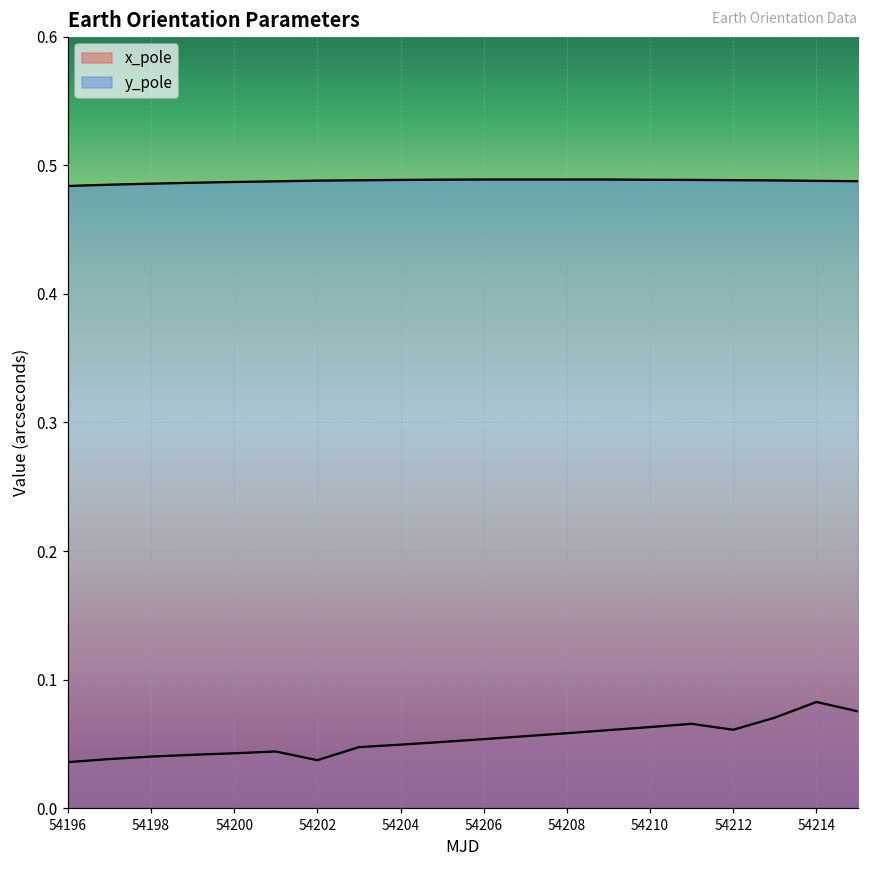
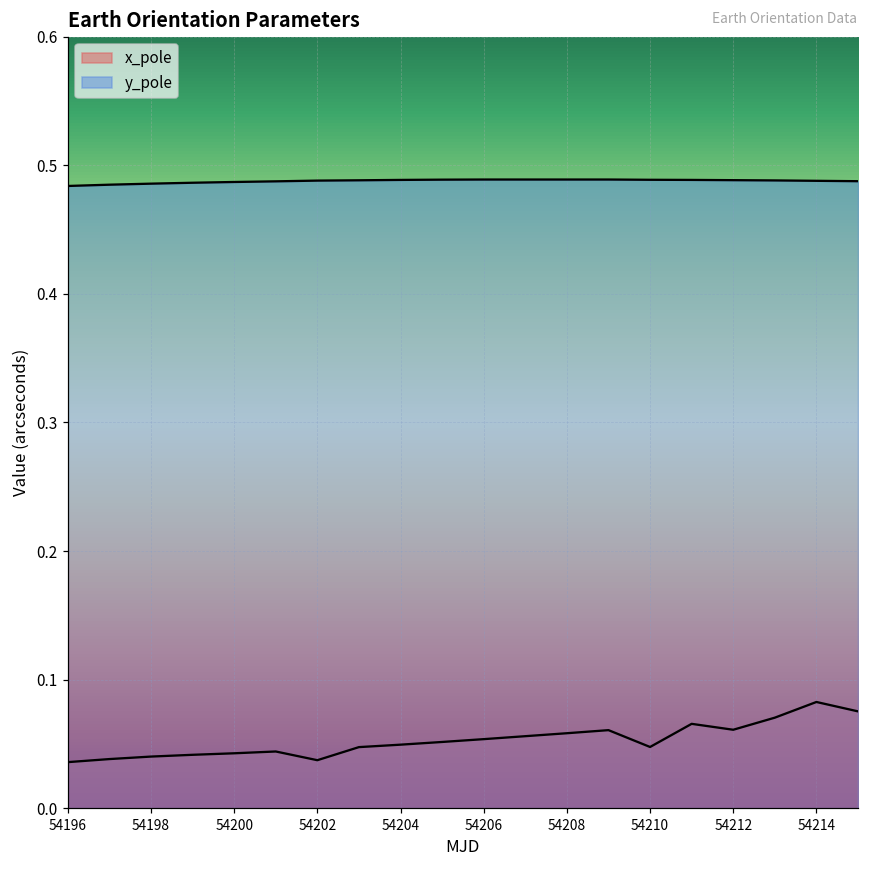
x_pole, 54210: 0.063 -> 0.048
